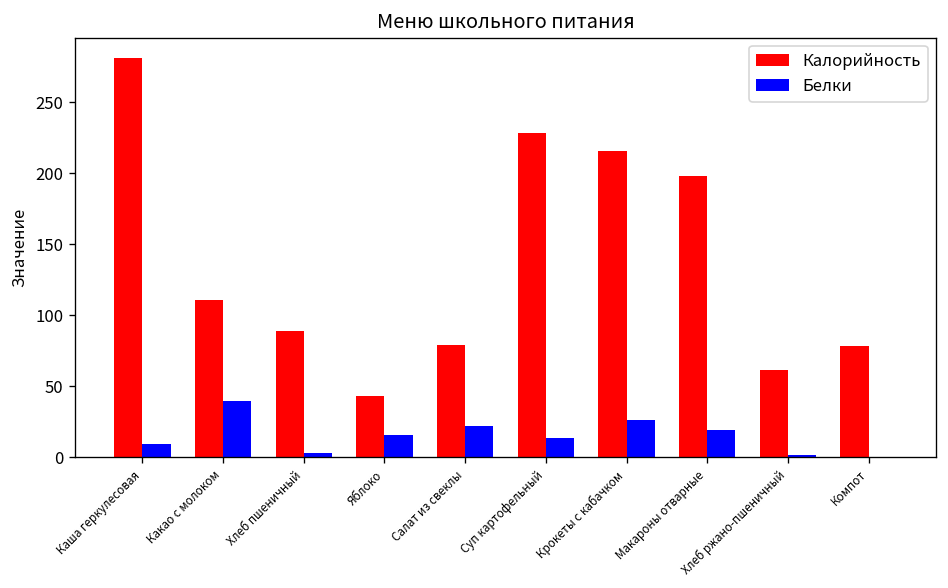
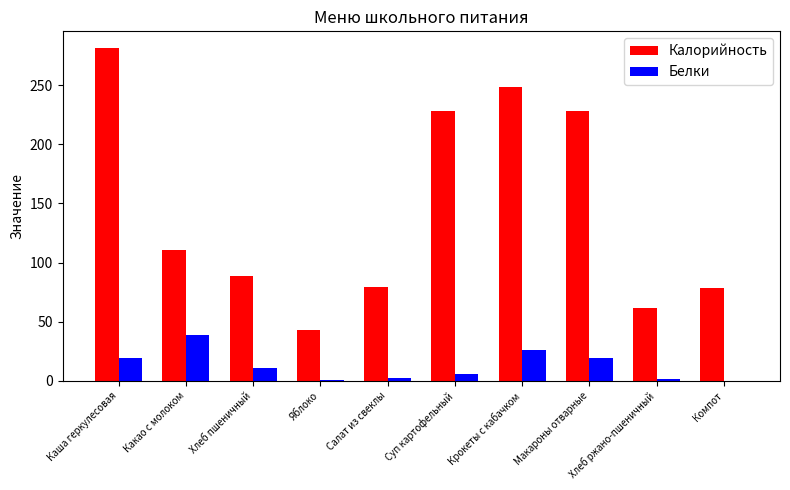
Белки, Каша геркулесовая: 9 -> 20
Белки, Хлеб пшеничный: 3 -> 11
Белки, Яблоко: 15 -> 0
Белки, Салат из свеклы: 22 -> 3
Белки, Суп картофельный: 14 -> 6
Калорийность, Крокеты с кабачком: 216 -> 249
Калорийность, Макароны отварные: 198 -> 228
